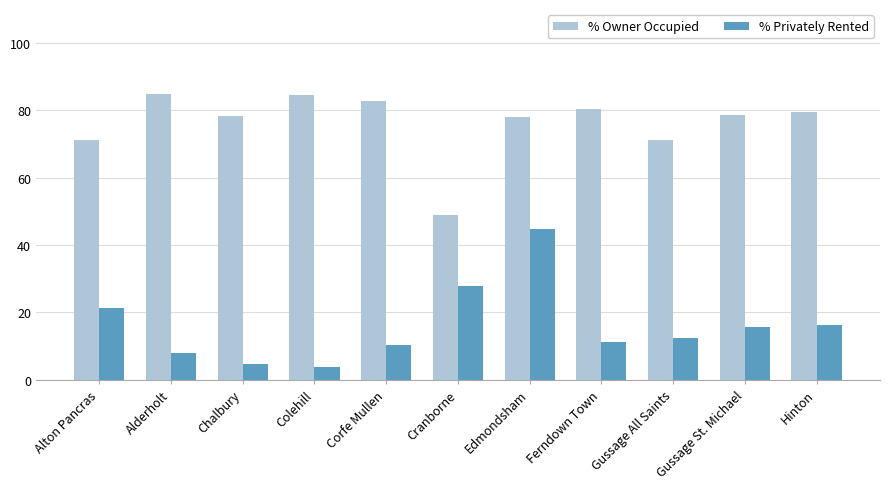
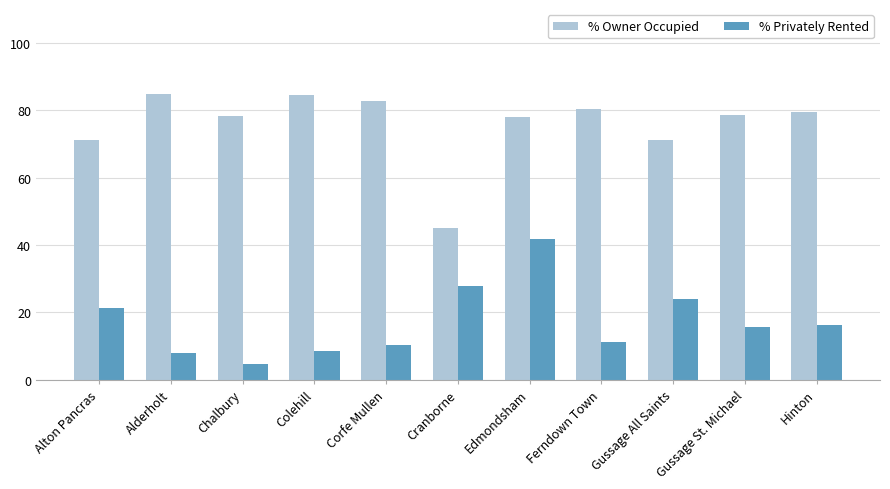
% Privately Rented, Colehill: 4 -> 8
% Owner Occupied, Cranborne: 49 -> 45
% Privately Rented, Edmondsham: 45 -> 42
% Privately Rented, Gussage All Saints: 12 -> 24
